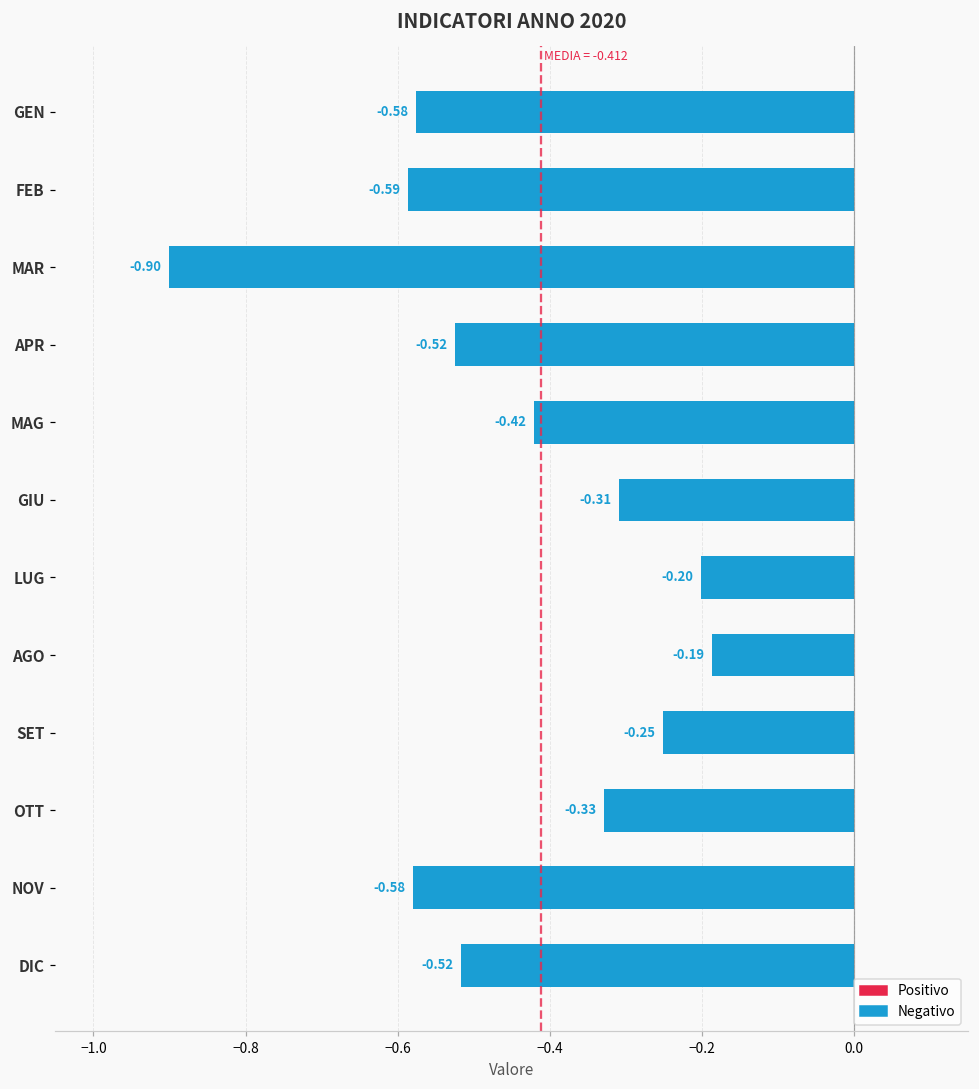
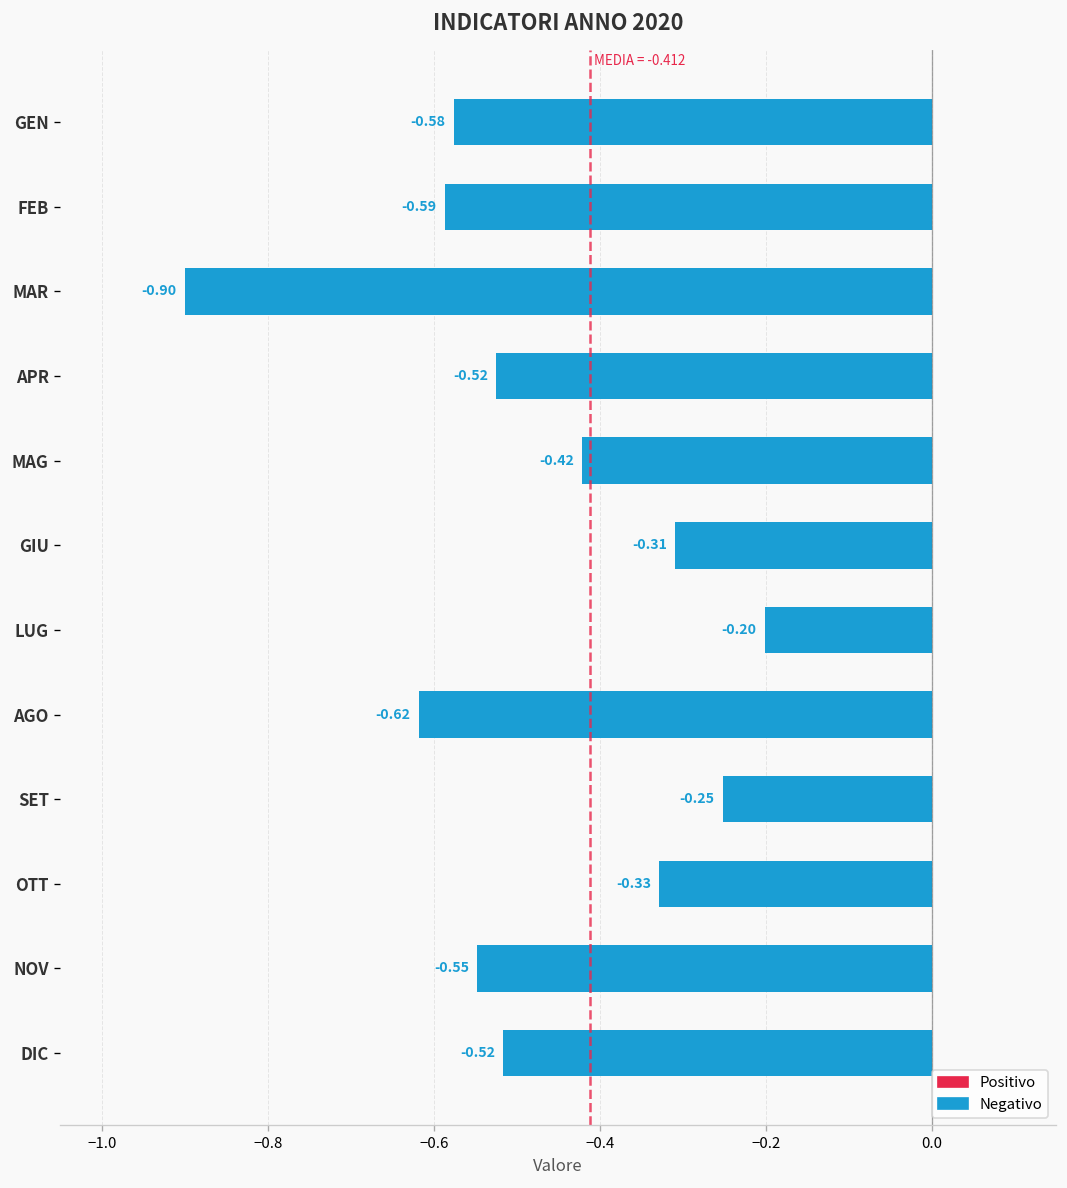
AGO: -0.19 -> -0.62
NOV: -0.58 -> -0.55
